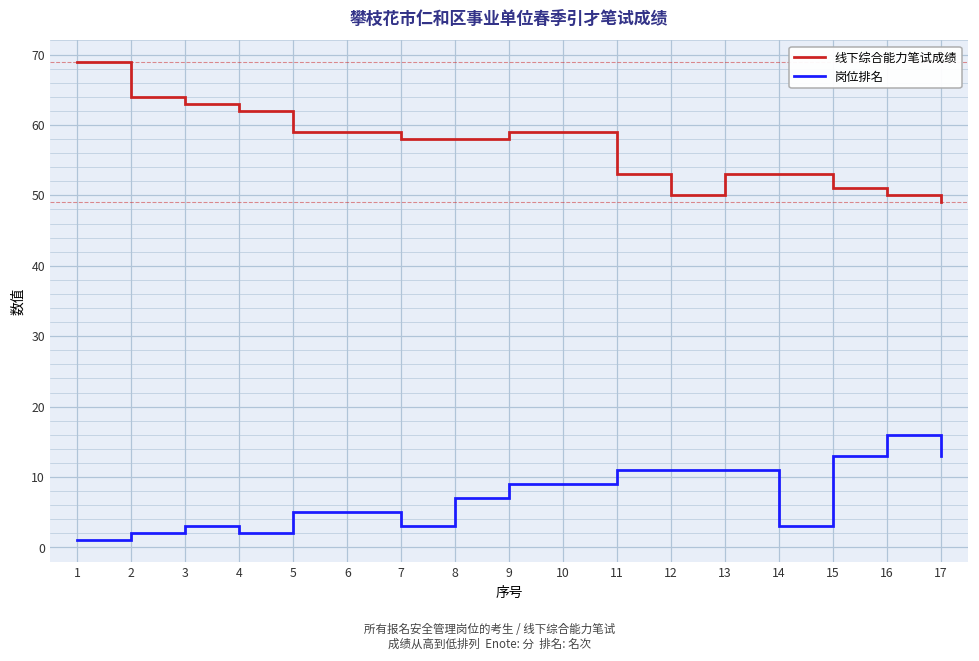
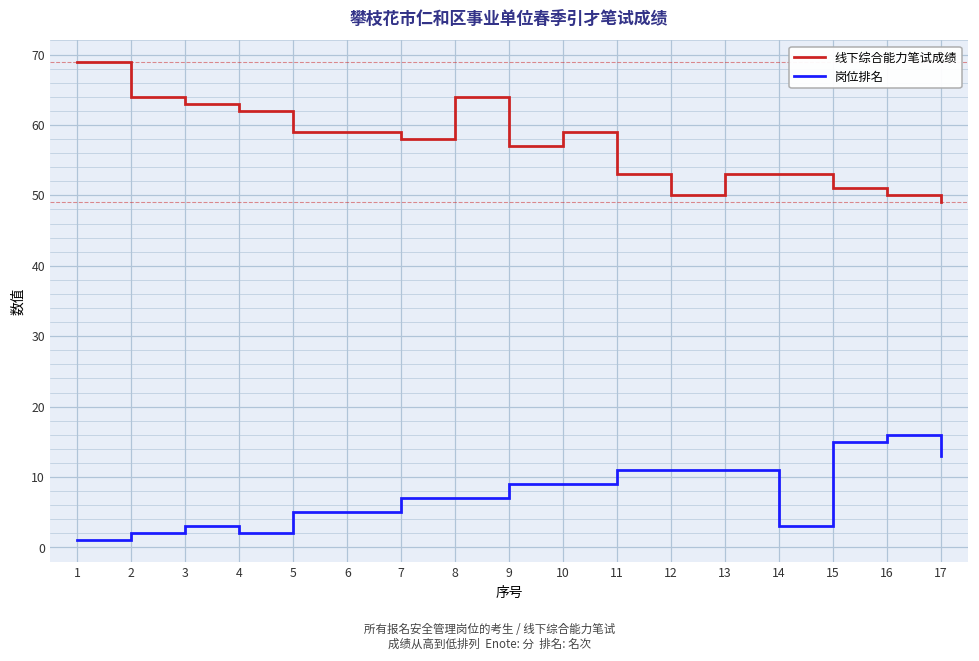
岗位排名, 7: 3 -> 7
线下综合能力笔试成绩, 8: 58 -> 64
线下综合能力笔试成绩, 9: 59 -> 57
岗位排名, 15: 13 -> 15
